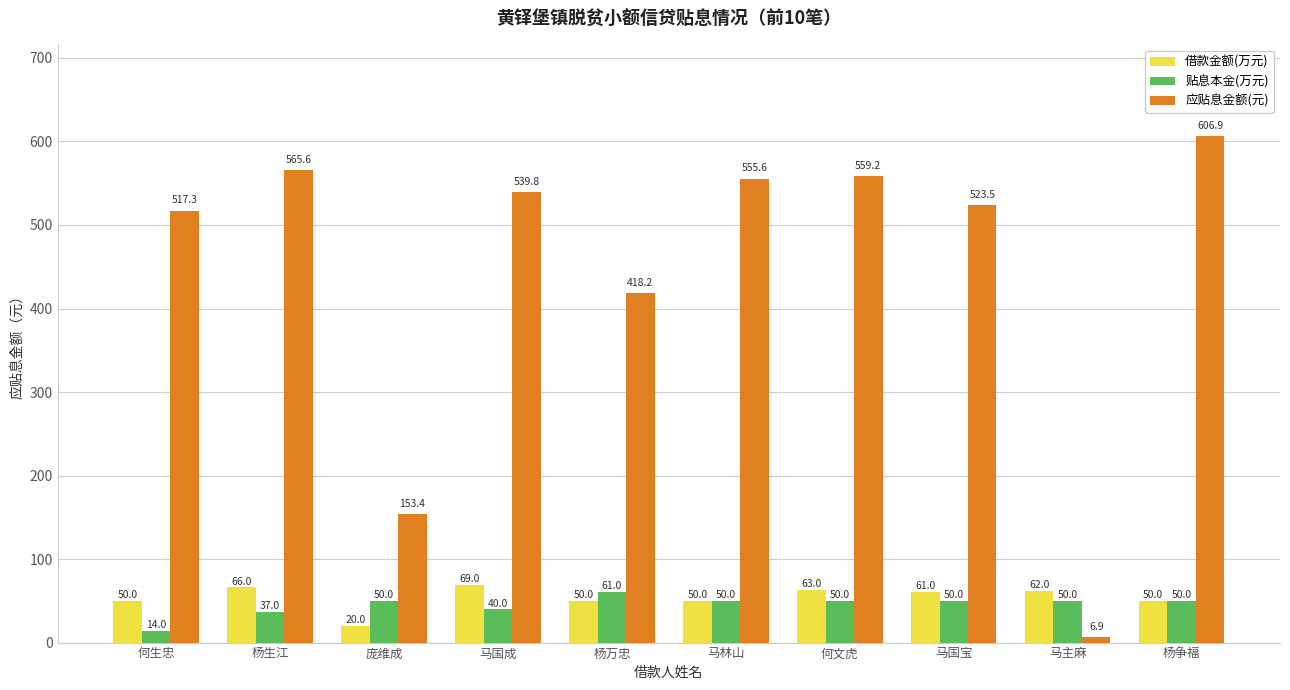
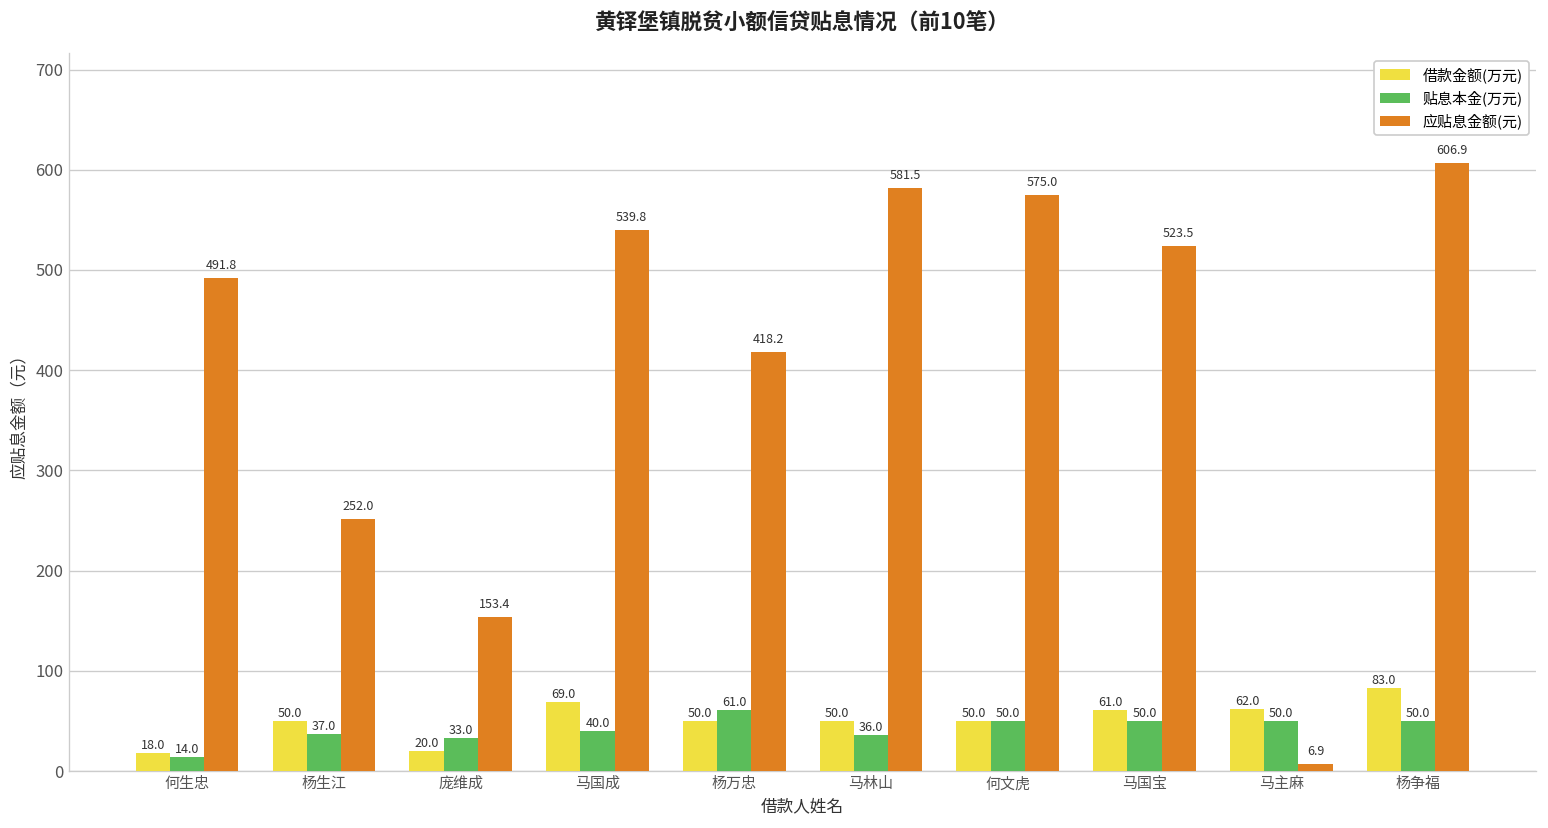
借款金额(万元), 何生忠: 50.0 -> 18.0
应贴息金额(元), 何生忠: 517.3 -> 491.8
借款金额(万元), 杨生江: 66.0 -> 50.0
应贴息金额(元), 杨生江: 565.6 -> 252.0
贴息本金(万元), 庞维成: 50.0 -> 33.0
贴息本金(万元), 马林山: 50.0 -> 36.0
应贴息金额(元), 马林山: 555.6 -> 581.5
借款金额(万元), 何文虎: 63.0 -> 50.0
应贴息金额(元), 何文虎: 559.2 -> 575.0
借款金额(万元), 杨争福: 50.0 -> 83.0
